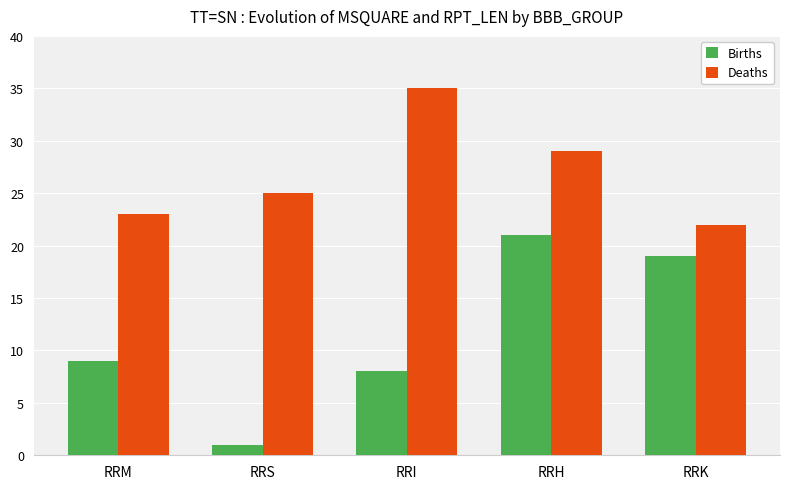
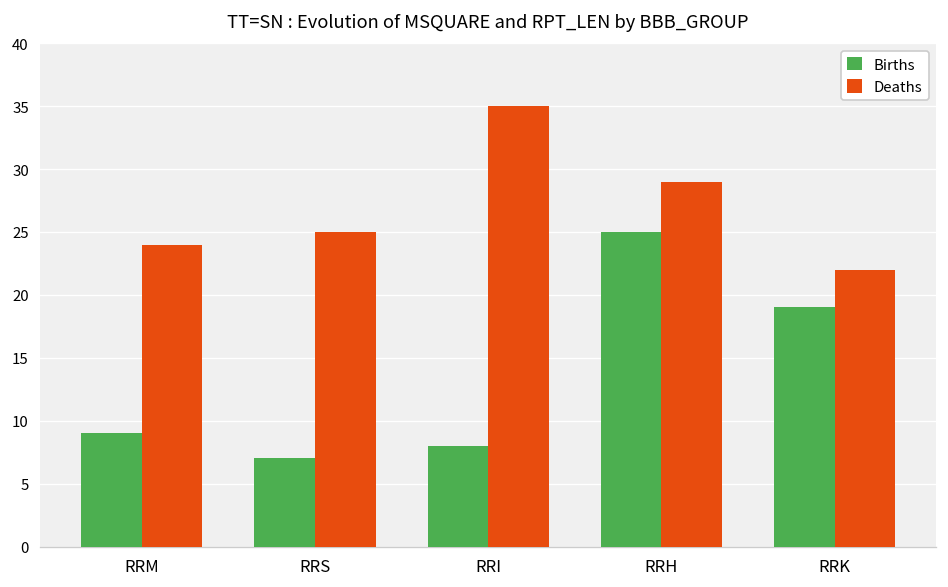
Deaths, RRM: 23 -> 24
Births, RRS: 1 -> 7
Births, RRH: 21 -> 25
